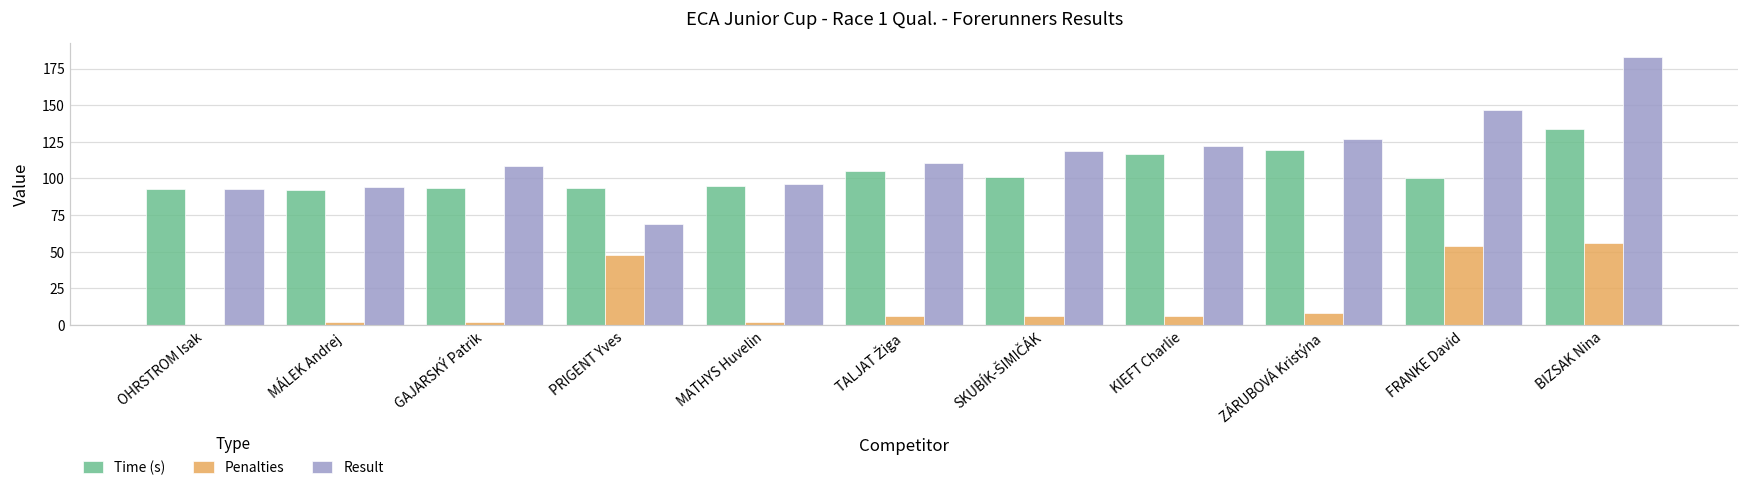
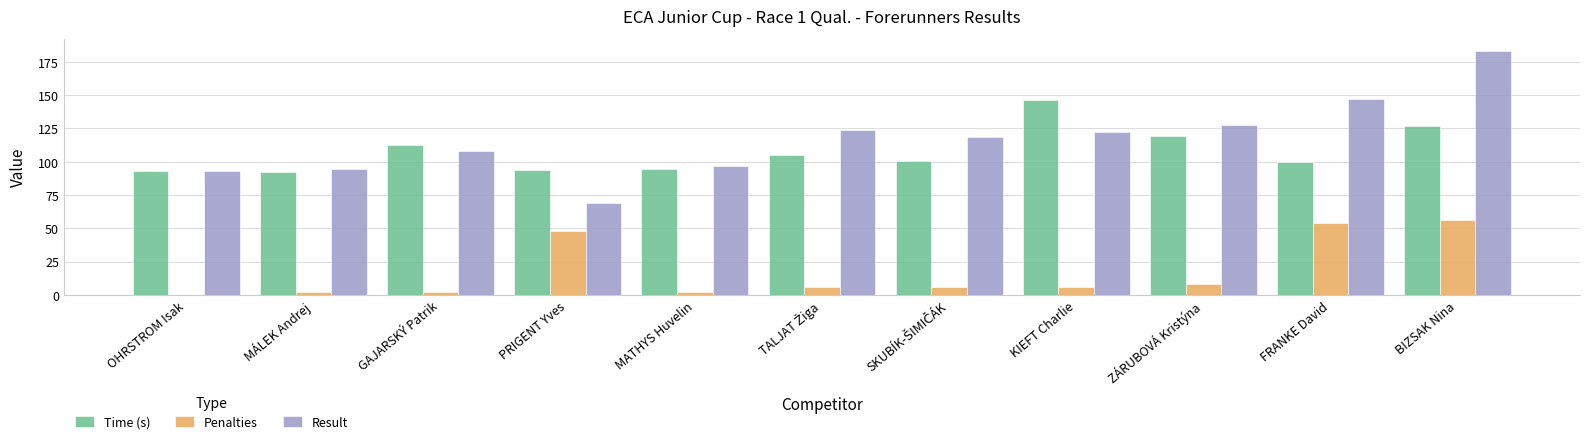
Time (s), GAJARSKÝ Patrik: 94 -> 113
Result, TALJAT Žiga: 111 -> 124
Time (s), KIEFT Charlie: 116 -> 146
Time (s), BIZSAK Nina: 134 -> 127
